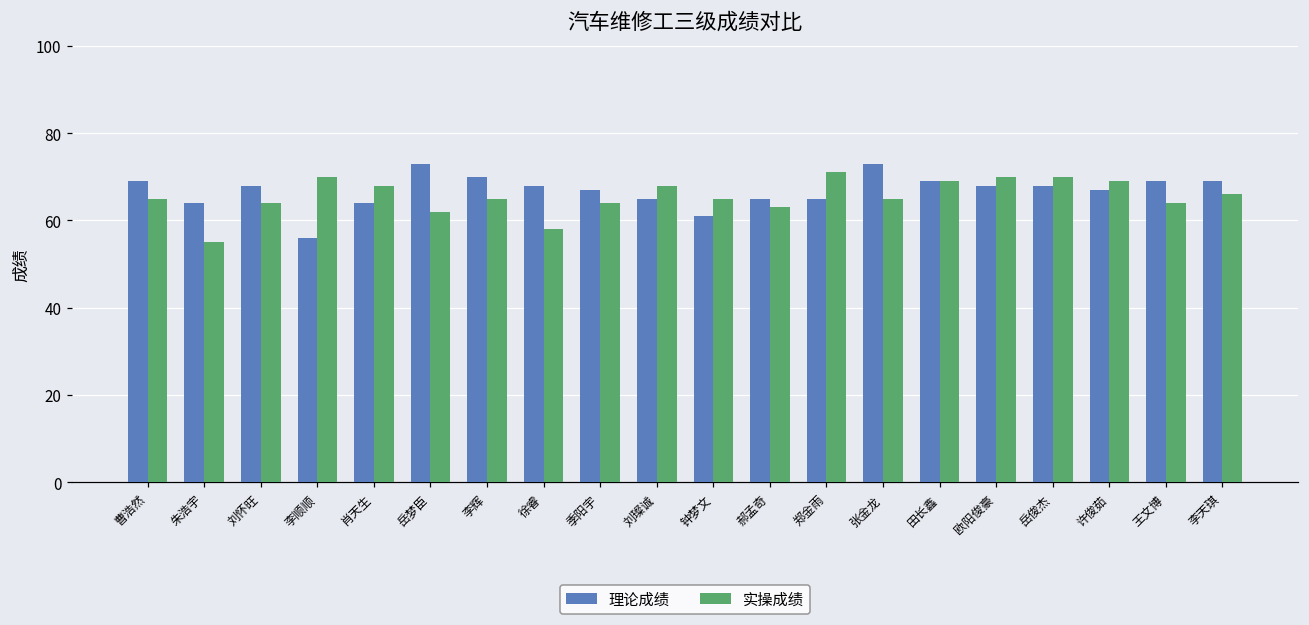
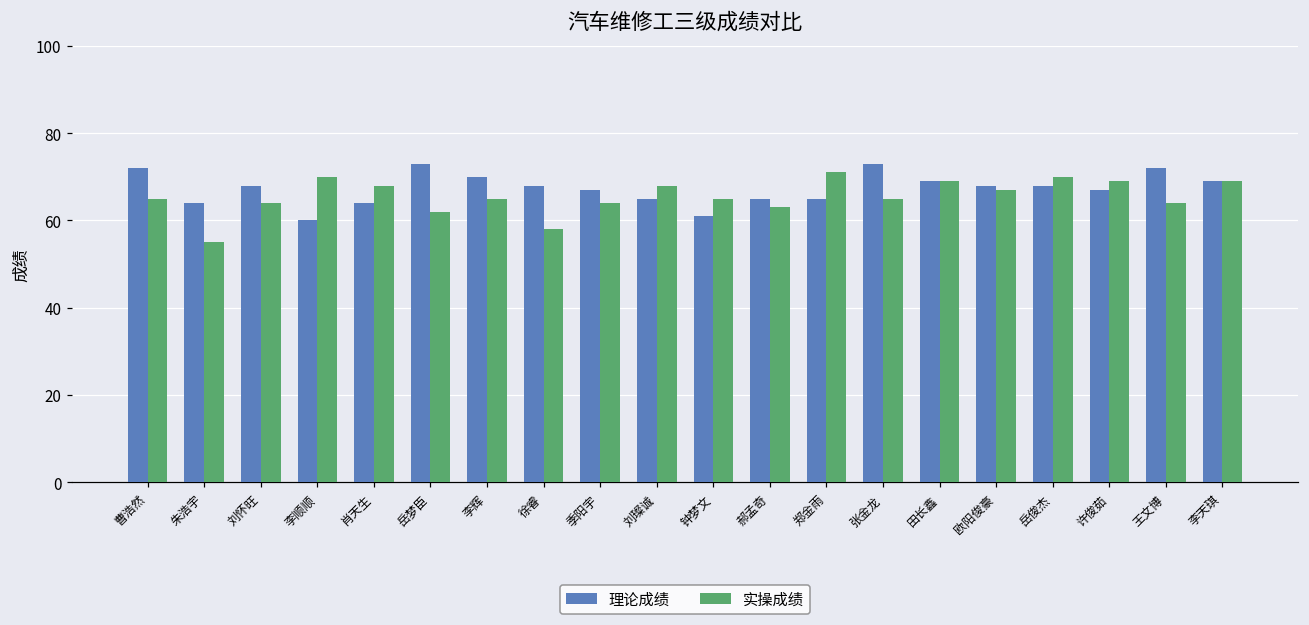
理论成绩, 曹浩然: 69 -> 72
理论成绩, 李顺顺: 56 -> 60
实操成绩, 欧阳俊豪: 70 -> 67
理论成绩, 王文博: 69 -> 72
实操成绩, 李天琪: 66 -> 69
